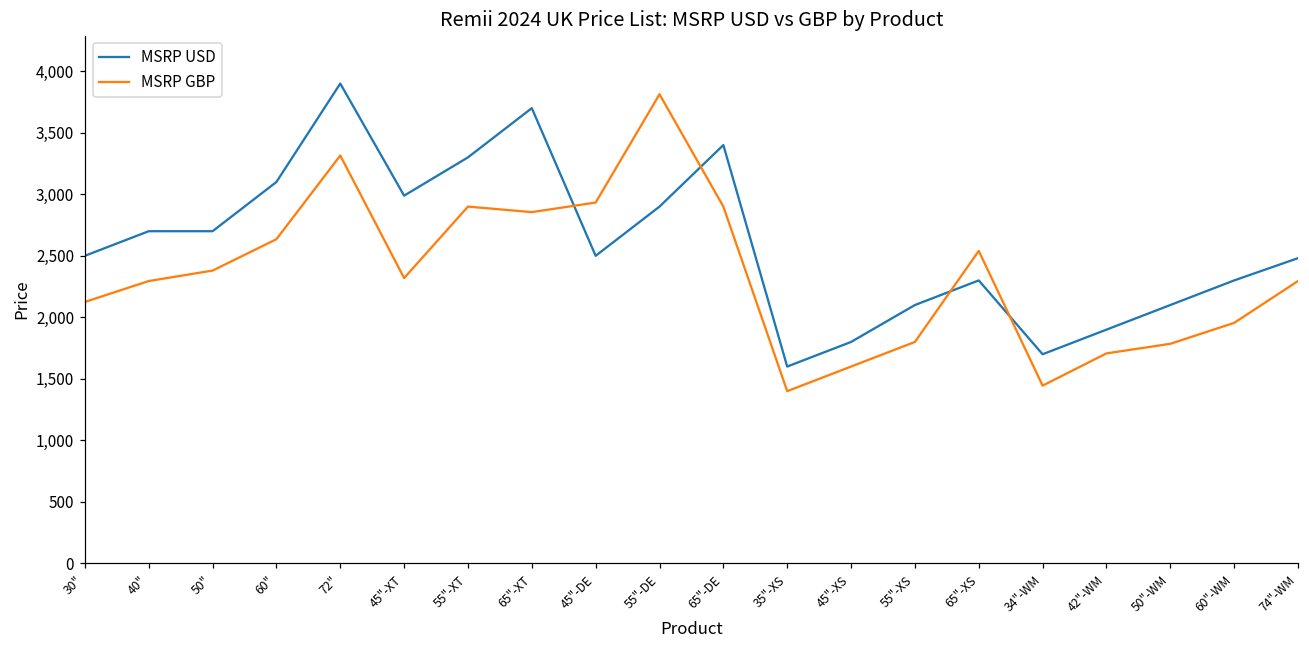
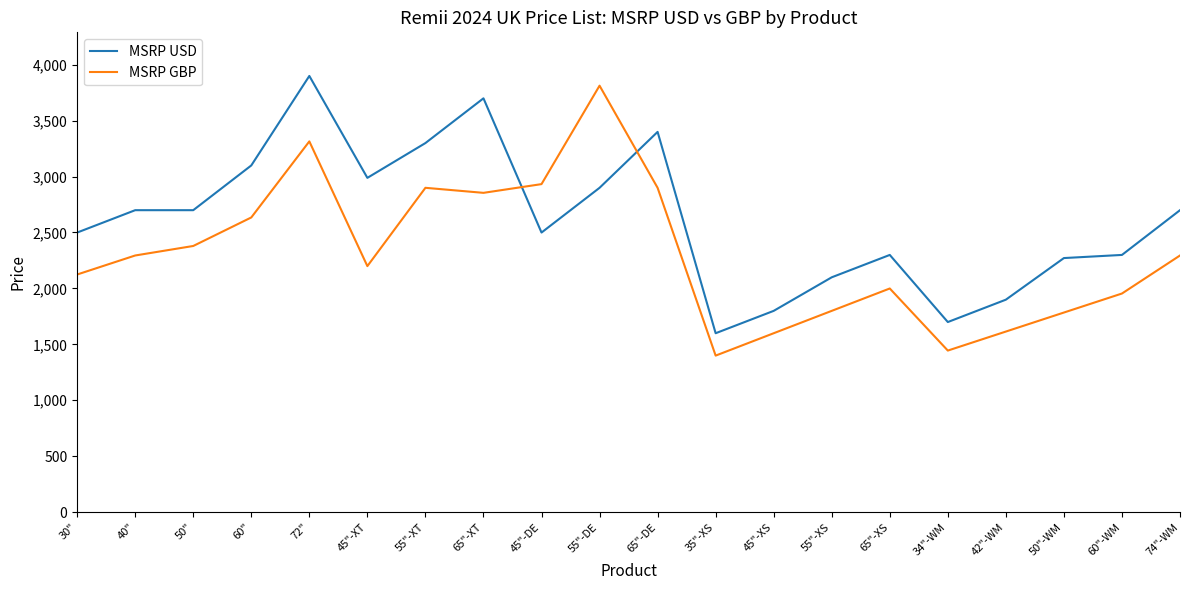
MSRP GBP, 45"-XT: 2,320 -> 2,200
MSRP GBP, 65"-XS: 2,540 -> 2,000
MSRP GBP, 42"-WM: 1,710 -> 1,610
MSRP USD, 50"-WM: 2,100 -> 2,270
MSRP USD, 74"-WM: 2,480 -> 2,700
